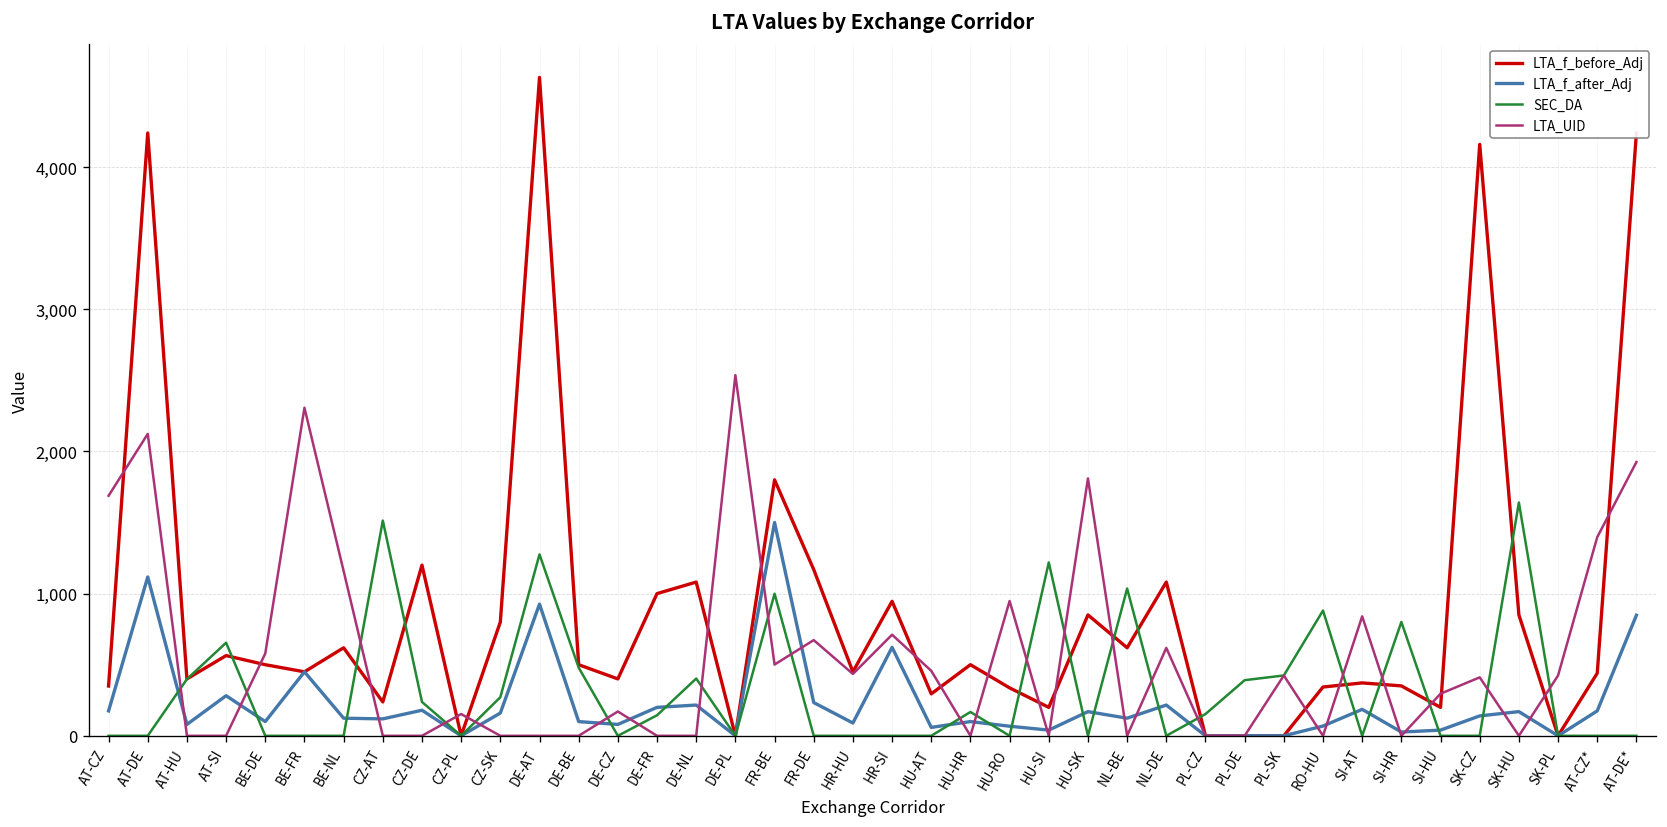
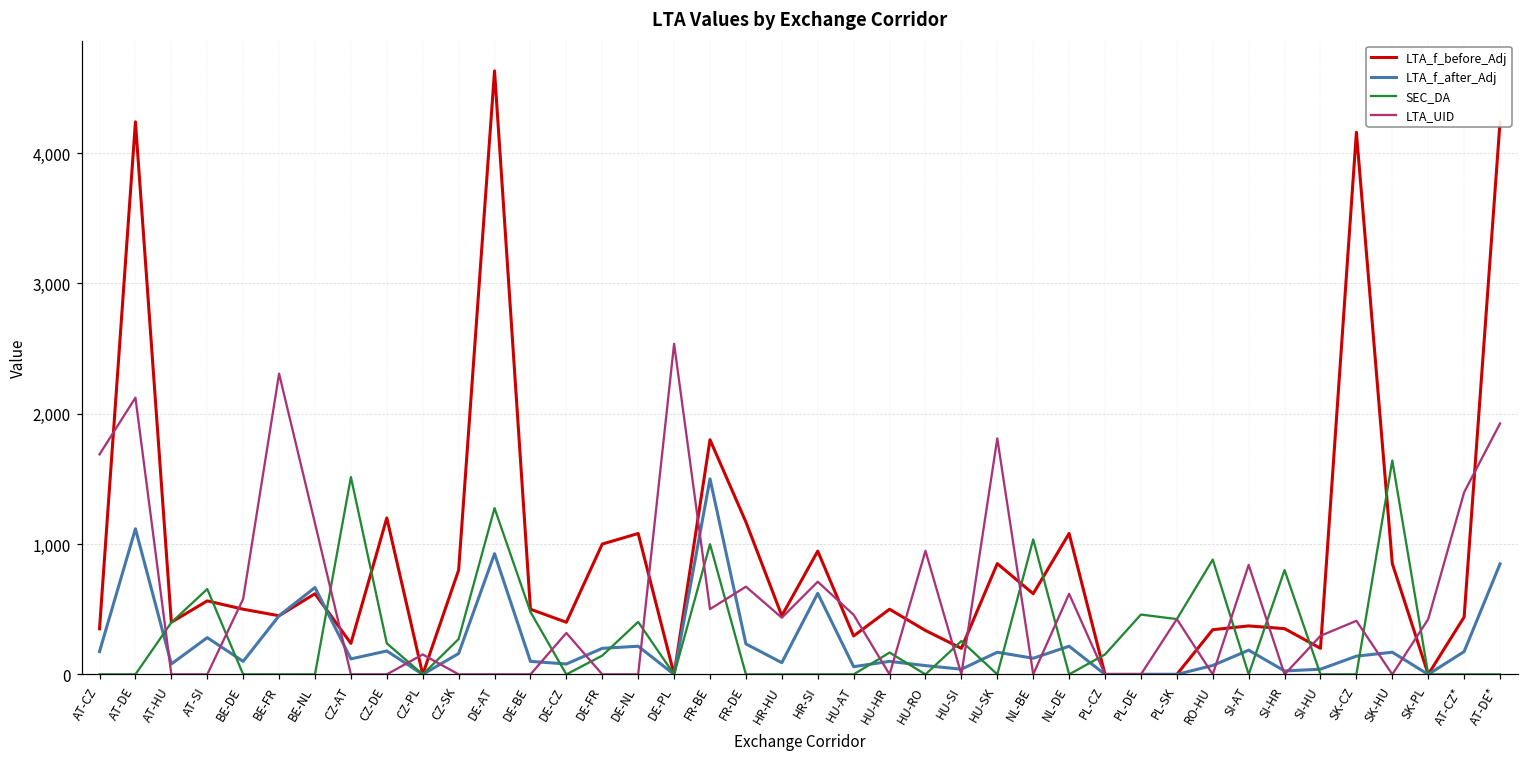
LTA_f_after_Adj, BE-NL: 120 -> 670
LTA_UID, DE-CZ: 170 -> 320
SEC_DA, HU-SI: 1,220 -> 260
SEC_DA, PL-DE: 390 -> 460
